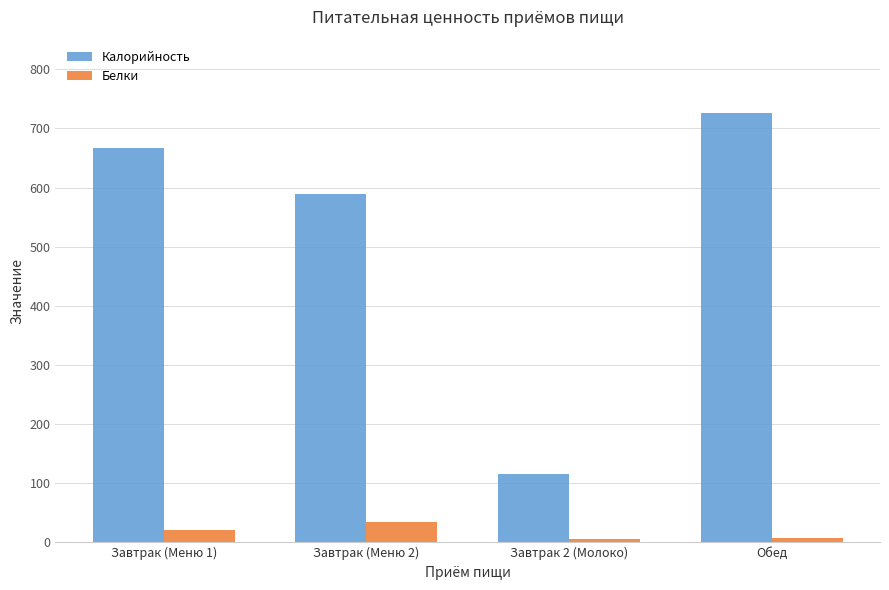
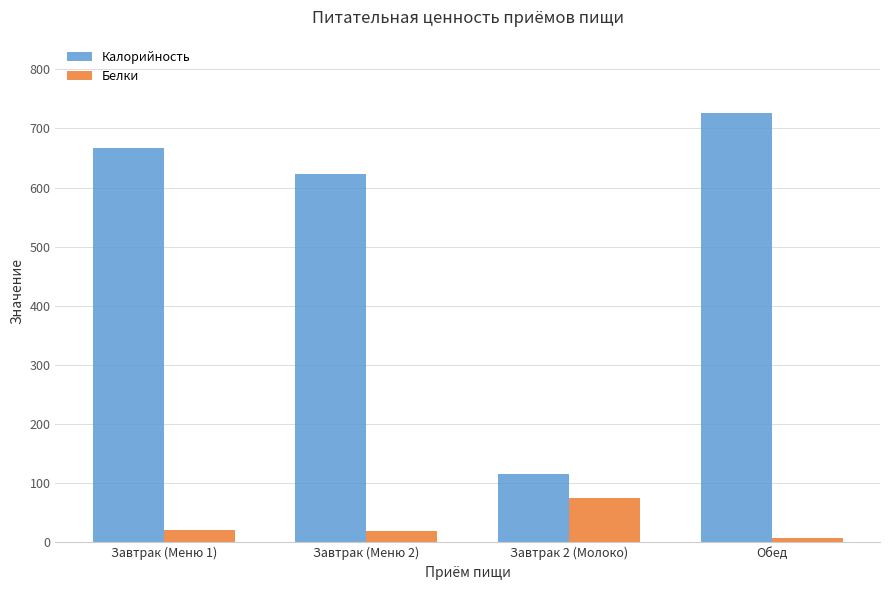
Калорийность, Завтрак (Меню 2): 590 -> 620
Белки, Завтрак (Меню 2): 40 -> 20
Белки, Завтрак 2 (Молоко): 10 -> 70
